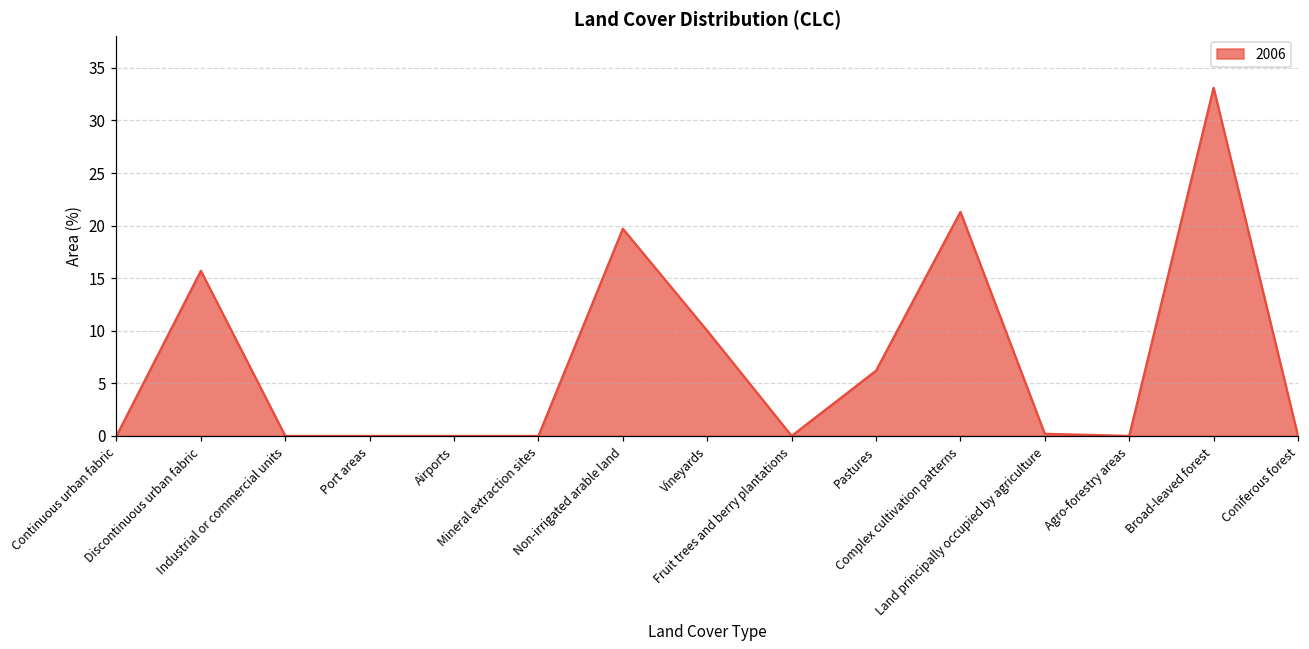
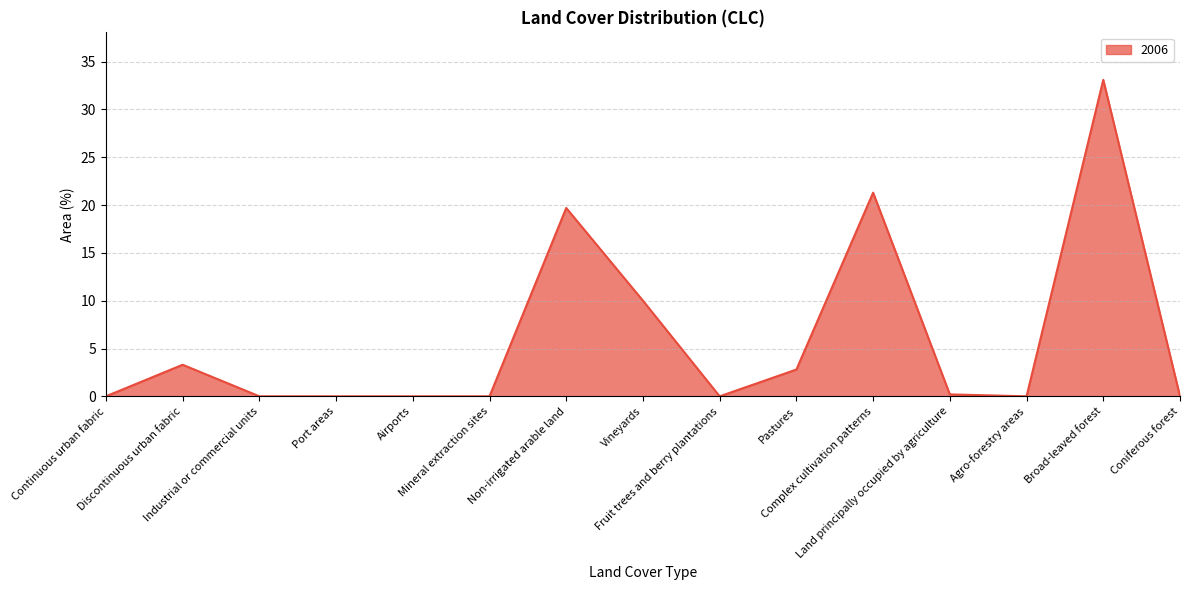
Discontinuous urban fabric: 16 -> 3
Pastures: 6 -> 3
